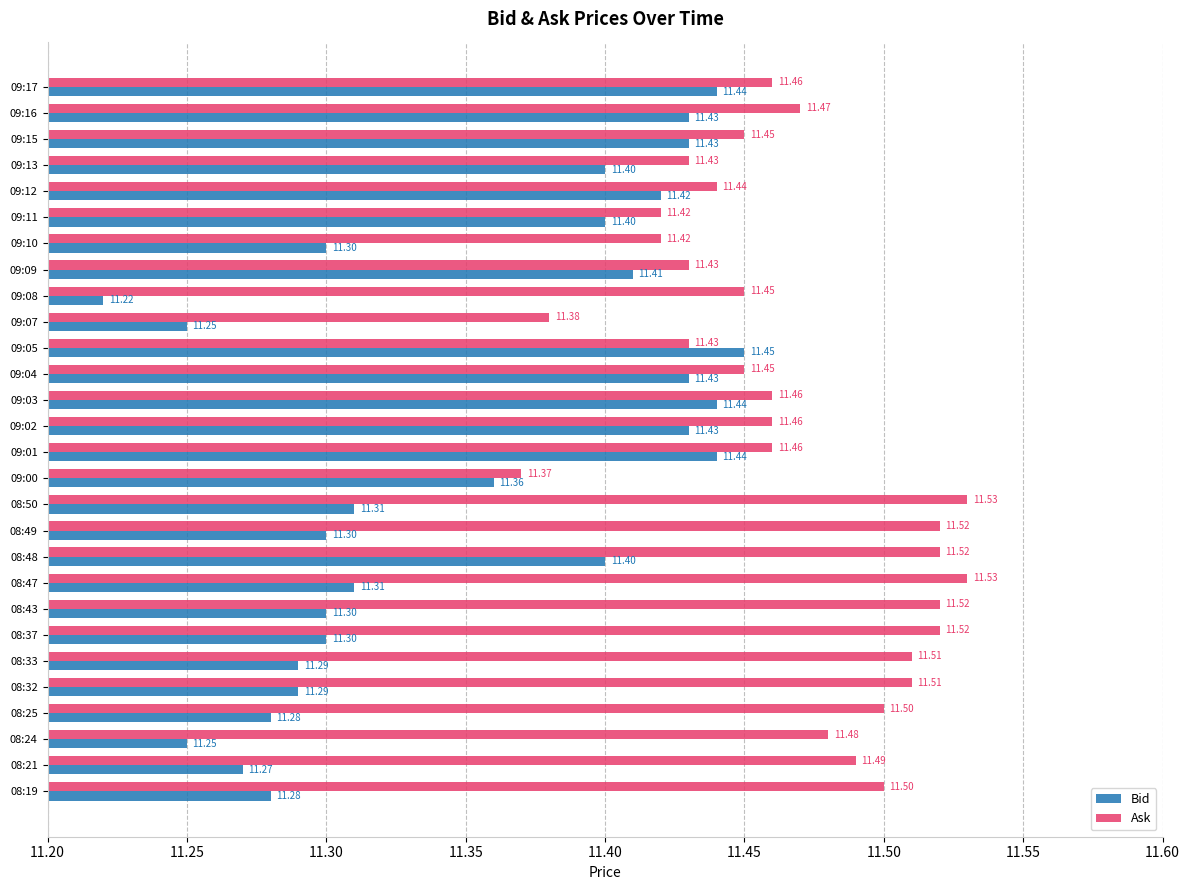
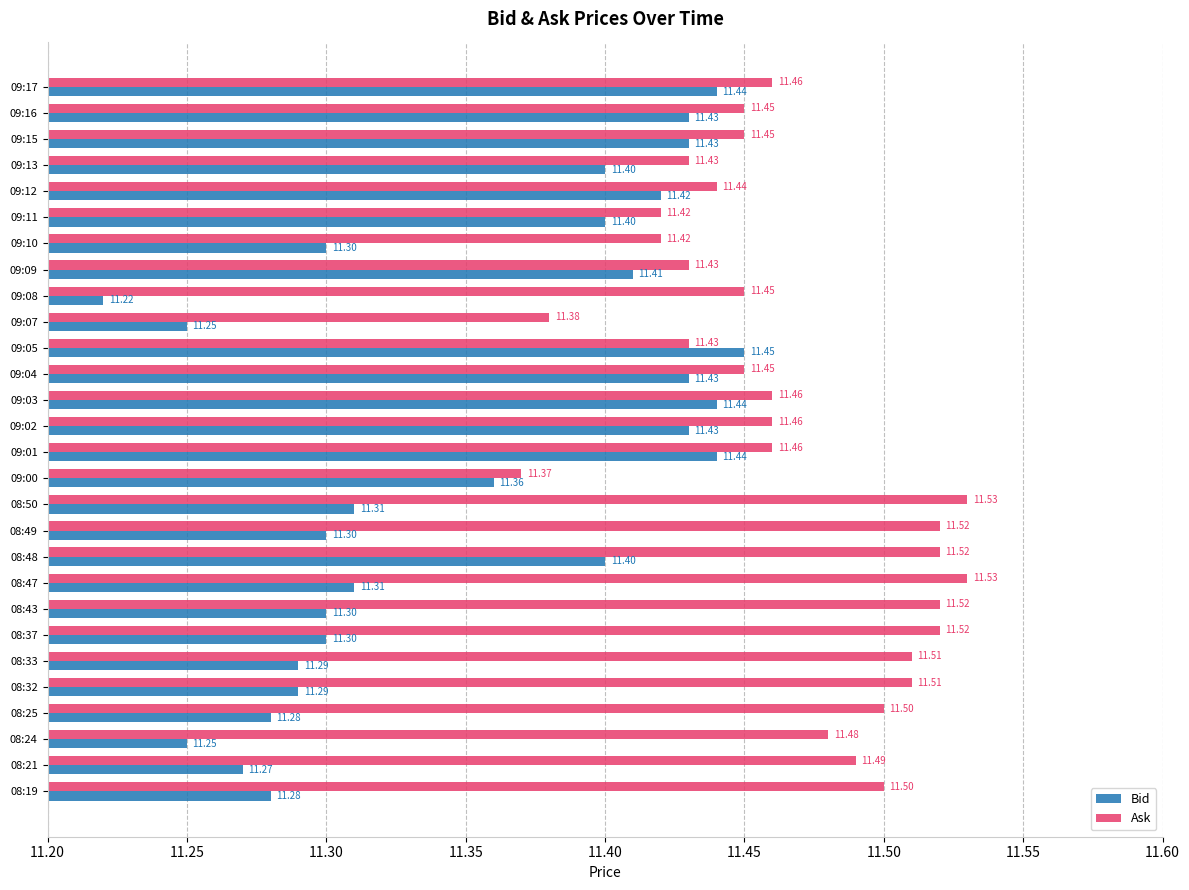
Ask, 09:16: 11.47 -> 11.45
